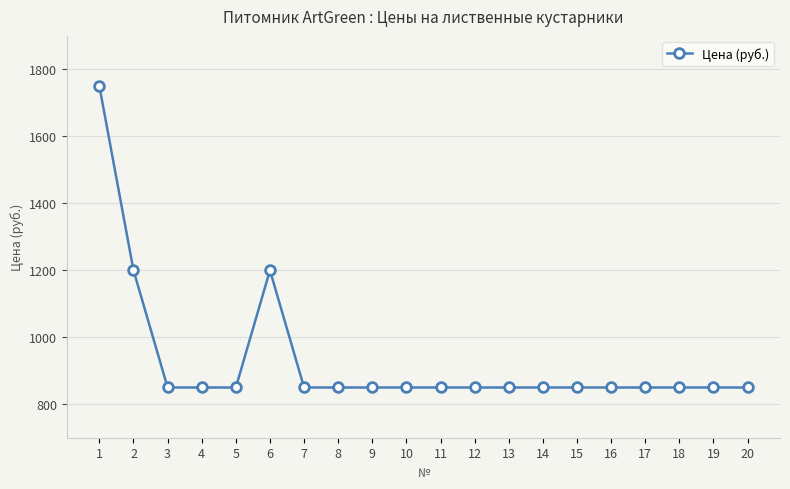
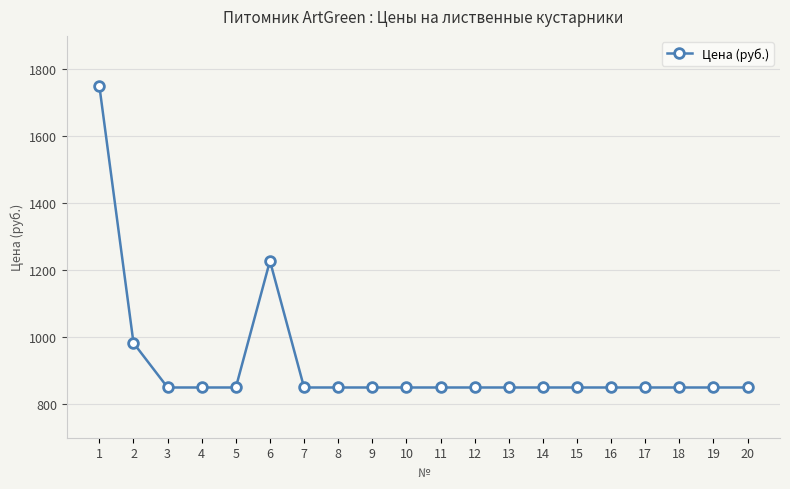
2: 1200 -> 980
6: 1200 -> 1230
